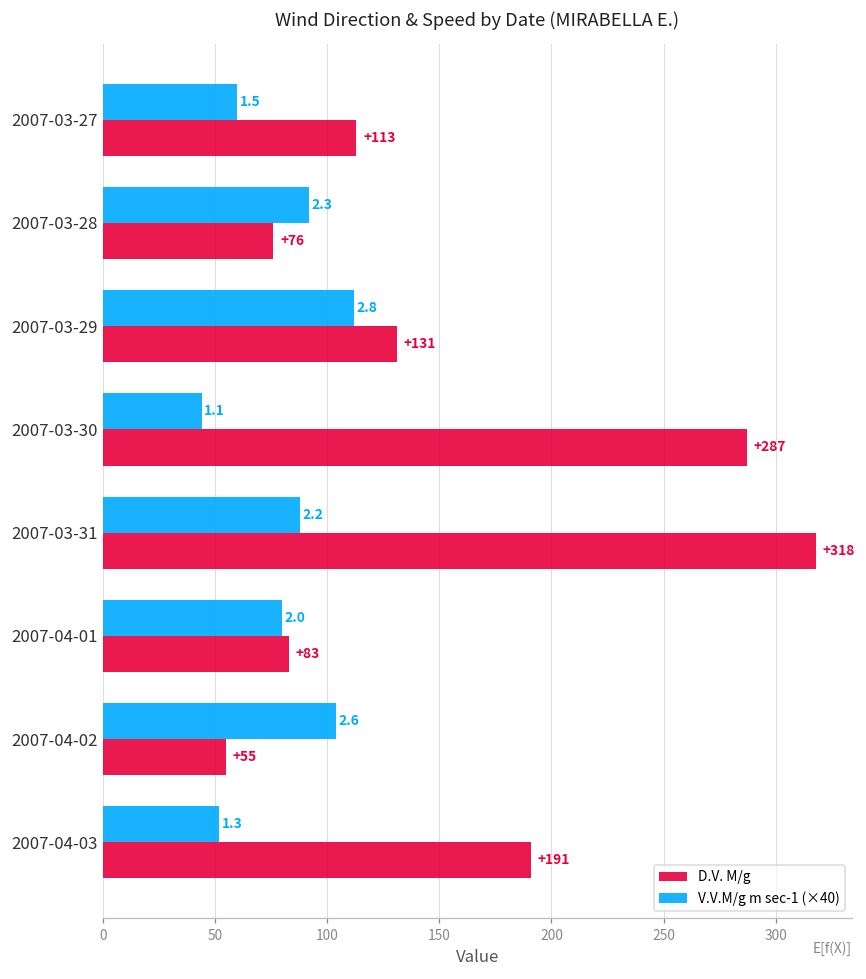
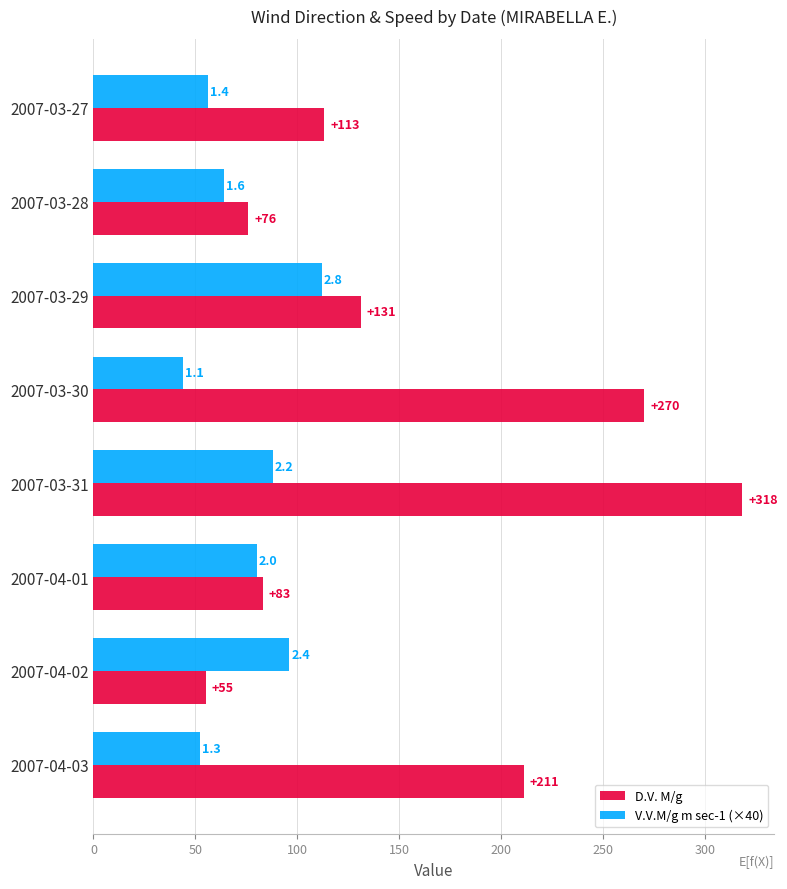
V.V.M/g m sec-1 (×40), 2007-03-27: 1.5 -> 1.4
V.V.M/g m sec-1 (×40), 2007-03-28: 2.3 -> 1.6
D.V. M/g, 2007-03-30: +287 -> +270
V.V.M/g m sec-1 (×40), 2007-04-02: 2.6 -> 2.4
D.V. M/g, 2007-04-03: +191 -> +211
